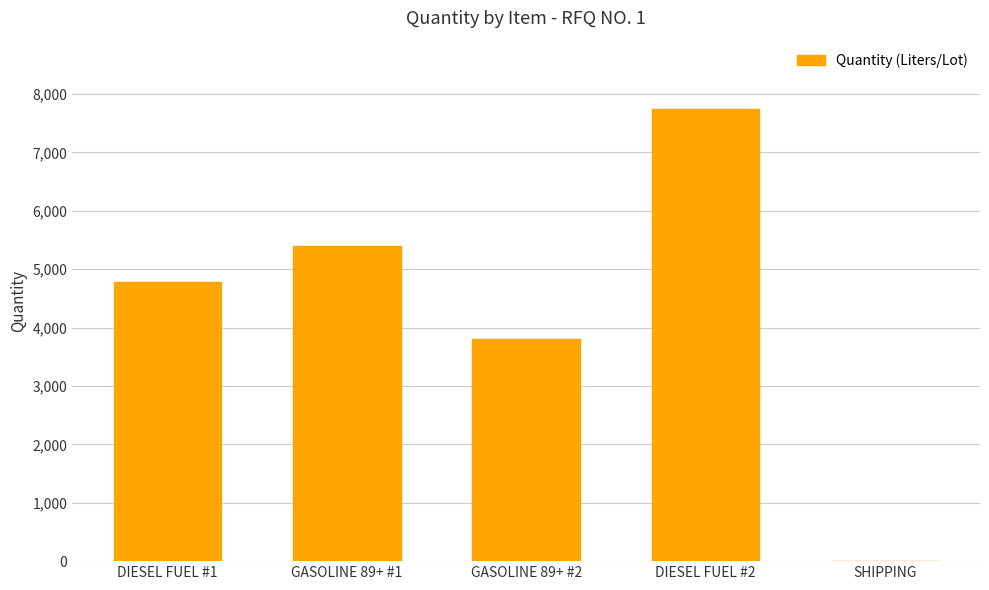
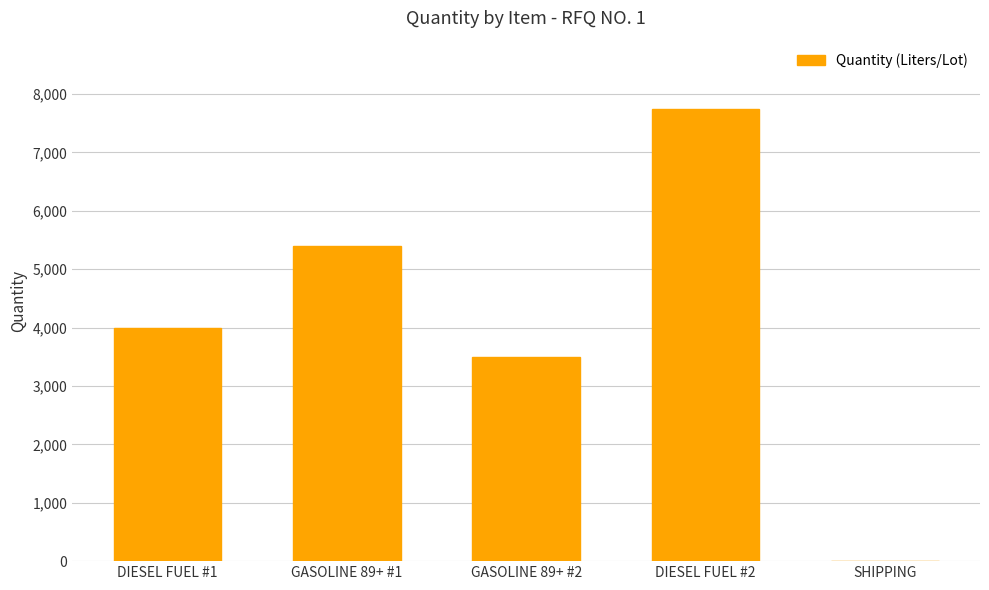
DIESEL FUEL #1: 4,800 -> 4,000
GASOLINE 89+ #2: 3,800 -> 3,500
